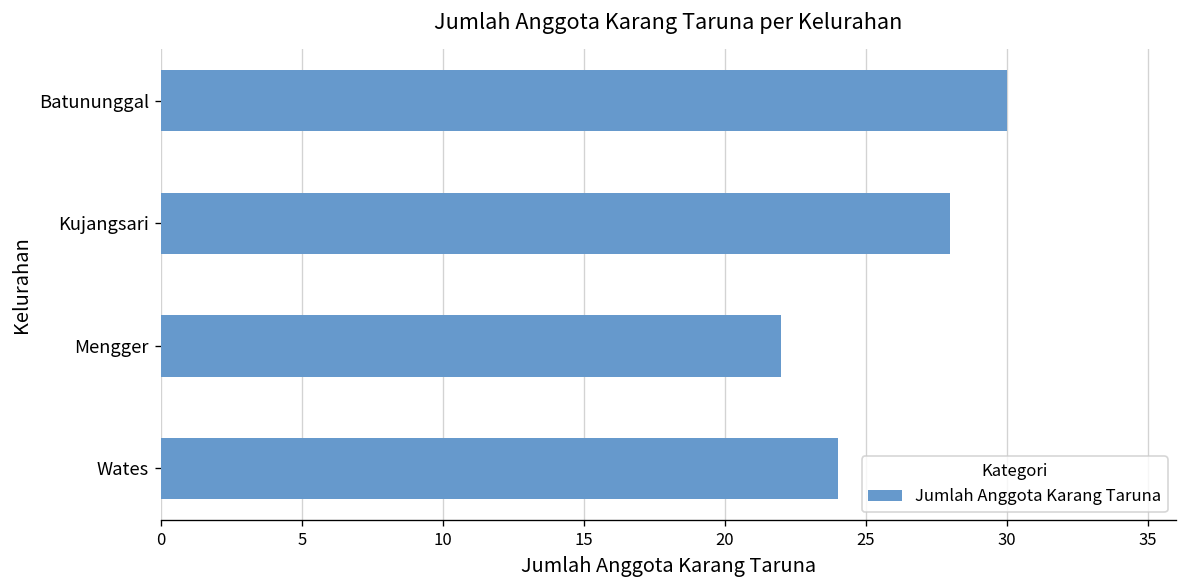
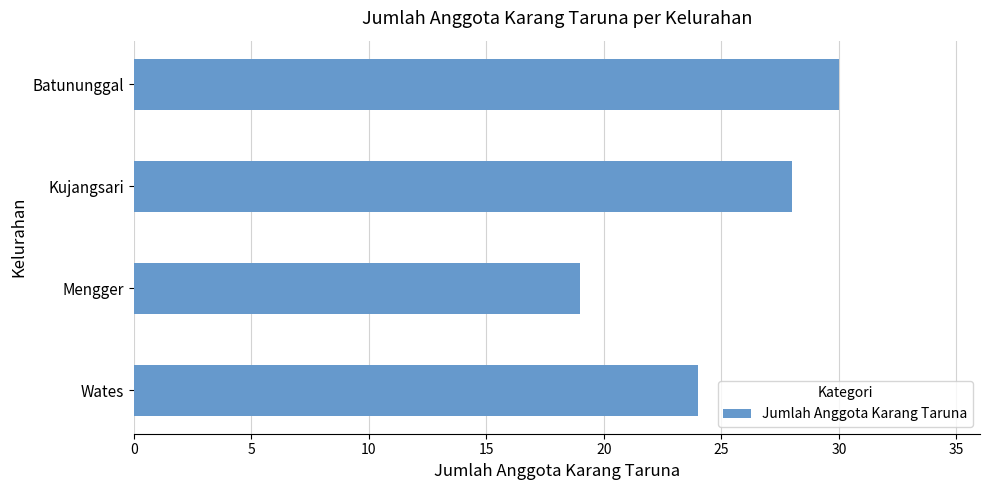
Mengger: 22 -> 19
